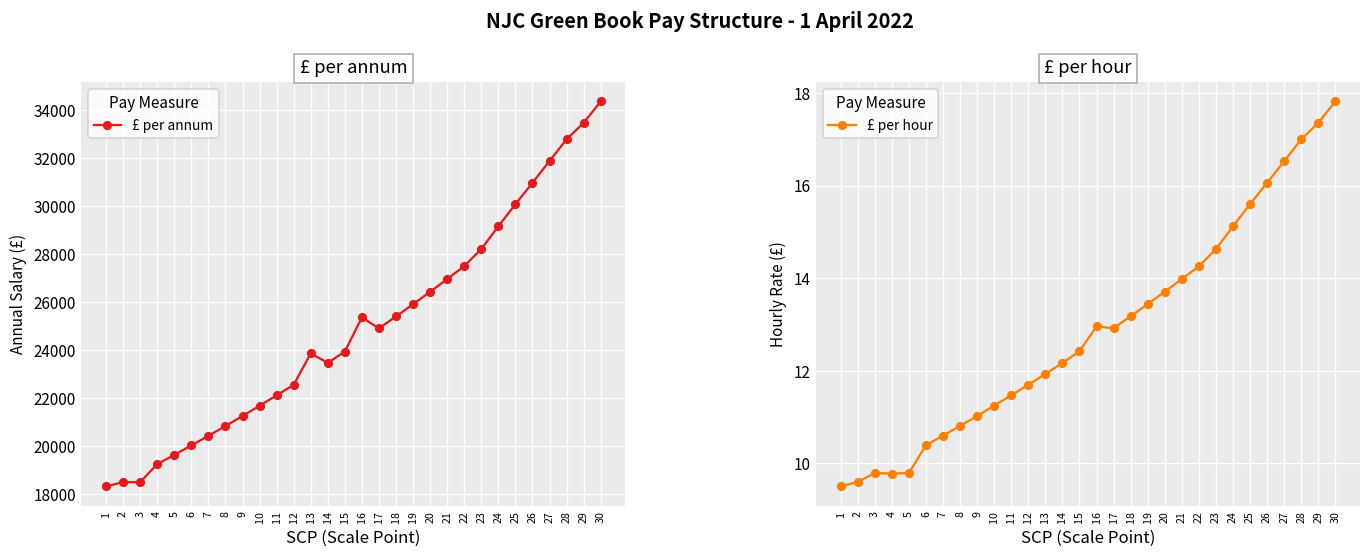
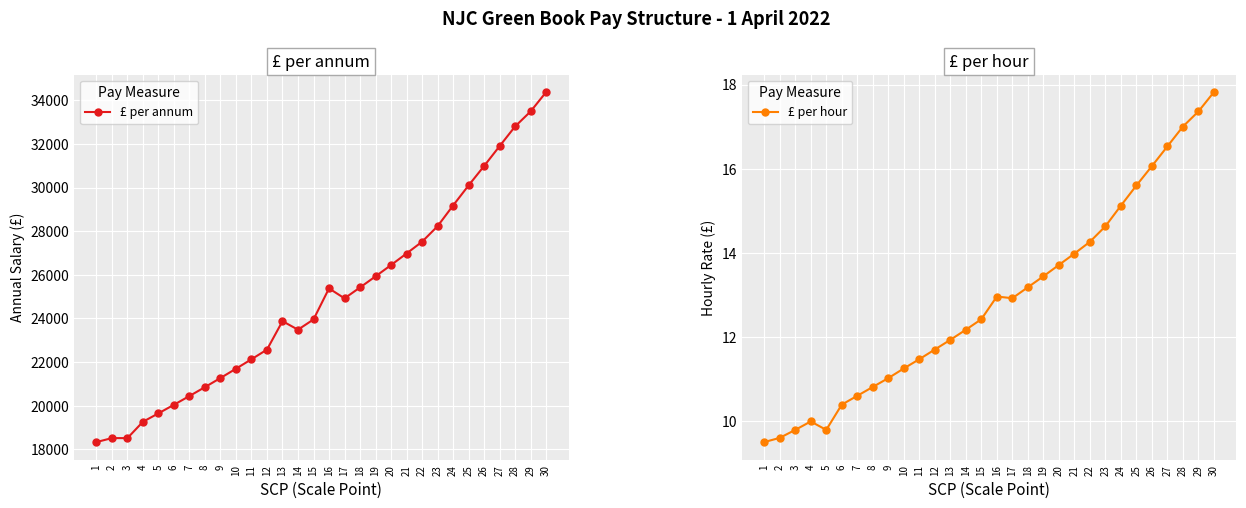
£ per hour, 4: 9.8 -> 10.0
